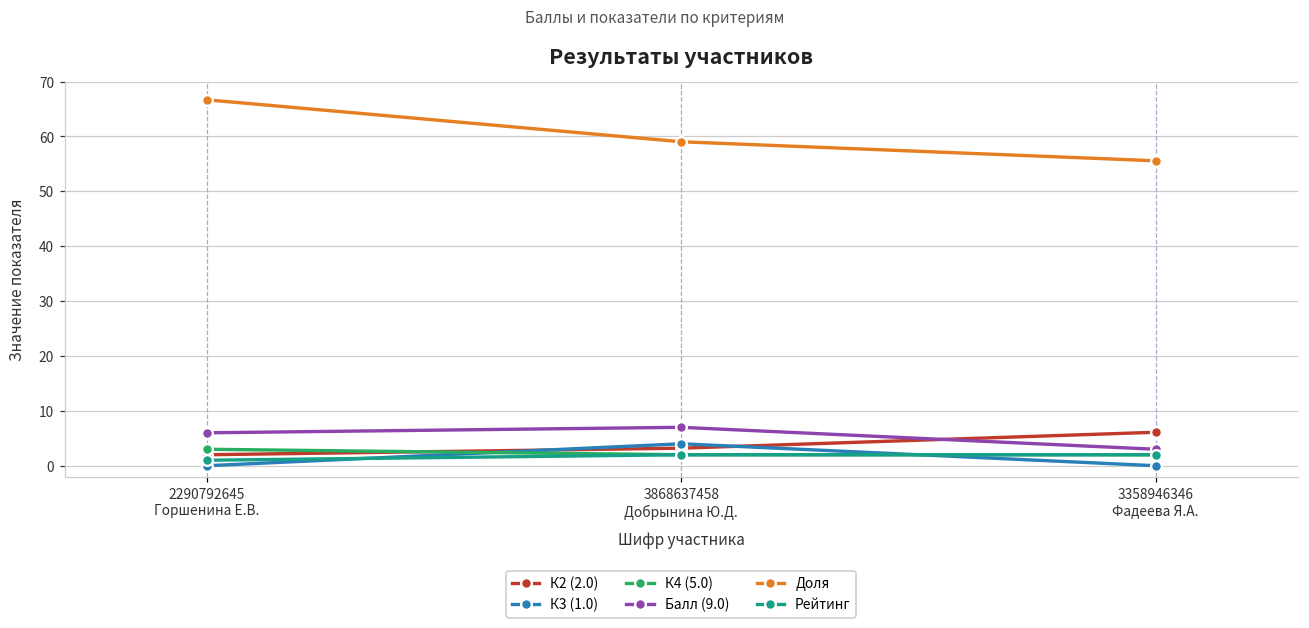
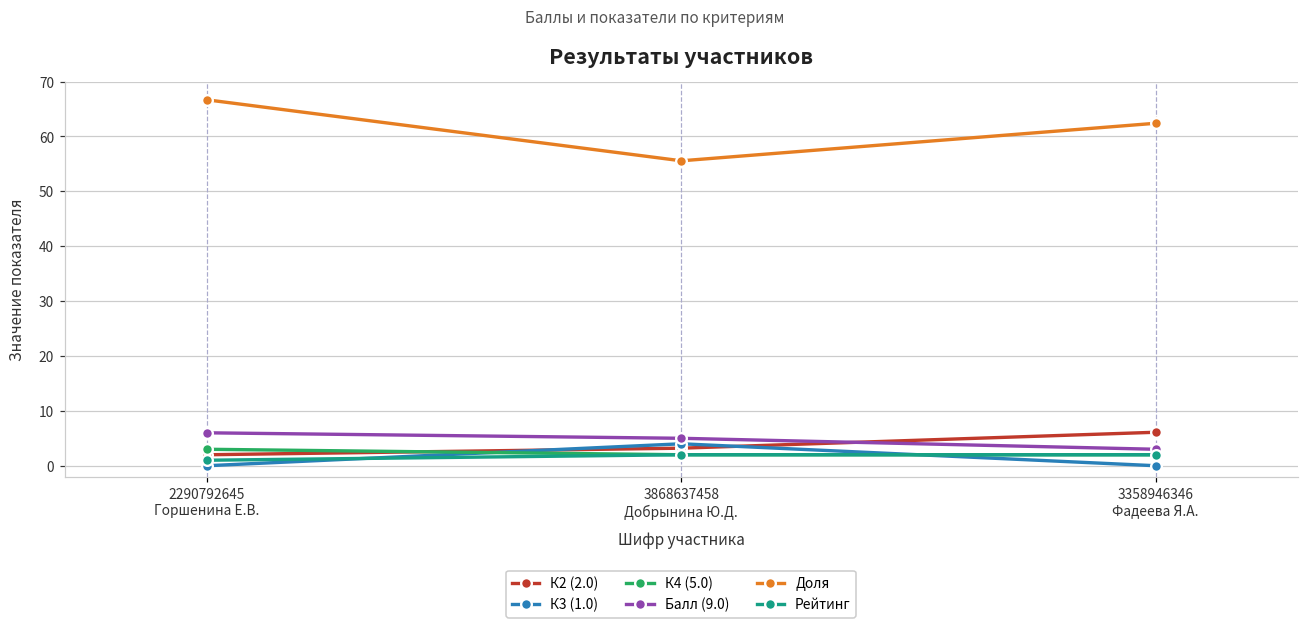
Балл (9.0), 3868637458 Добрынина Ю.Д.: 7 -> 5
Доля, 3868637458 Добрынина Ю.Д.: 59 -> 56
Доля, 3358946346 Фадеева Я.А.: 56 -> 62
